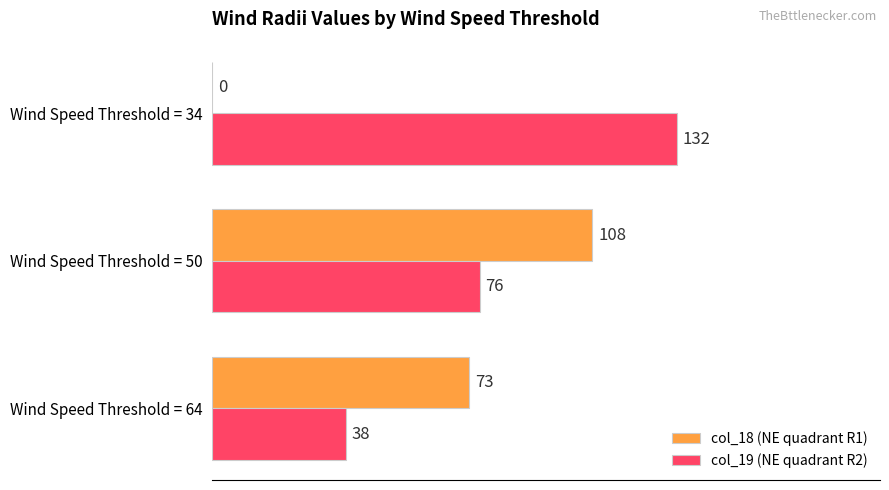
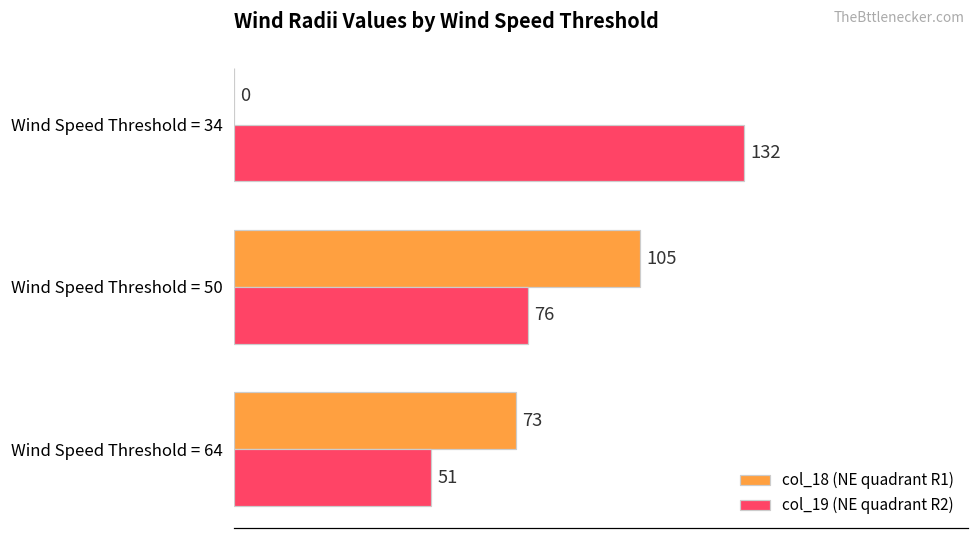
col_18 (NE quadrant R1), Wind Speed Threshold = 50: 108 -> 105
col_19 (NE quadrant R2), Wind Speed Threshold = 64: 38 -> 51
